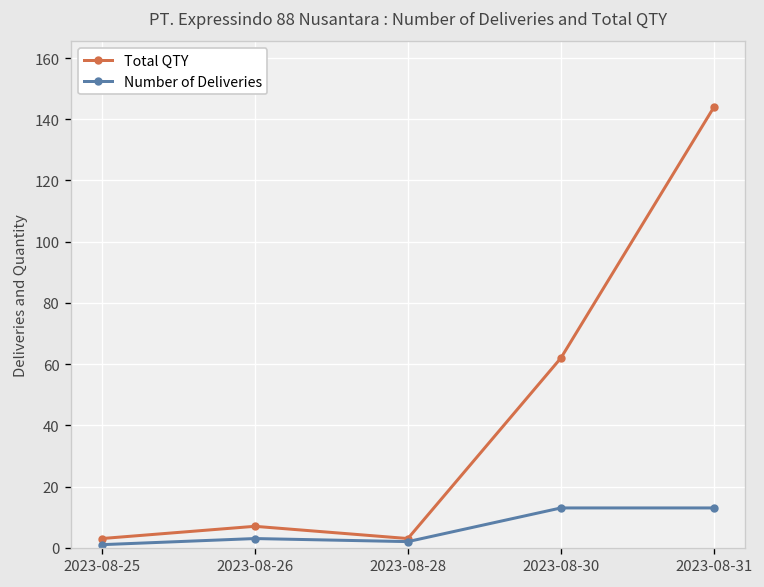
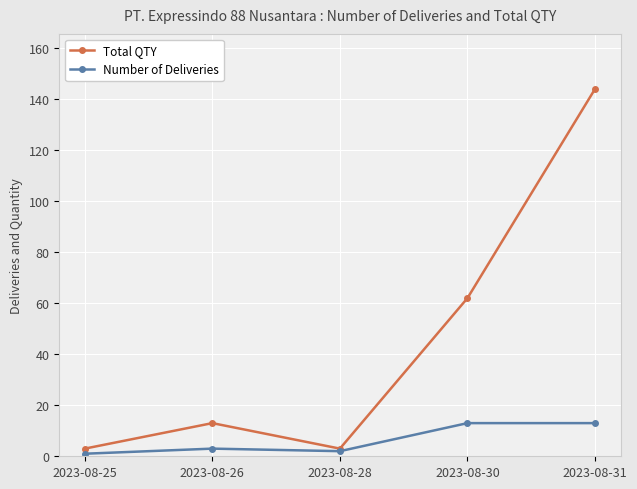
Total QTY, 2023-08-26: 7 -> 13
